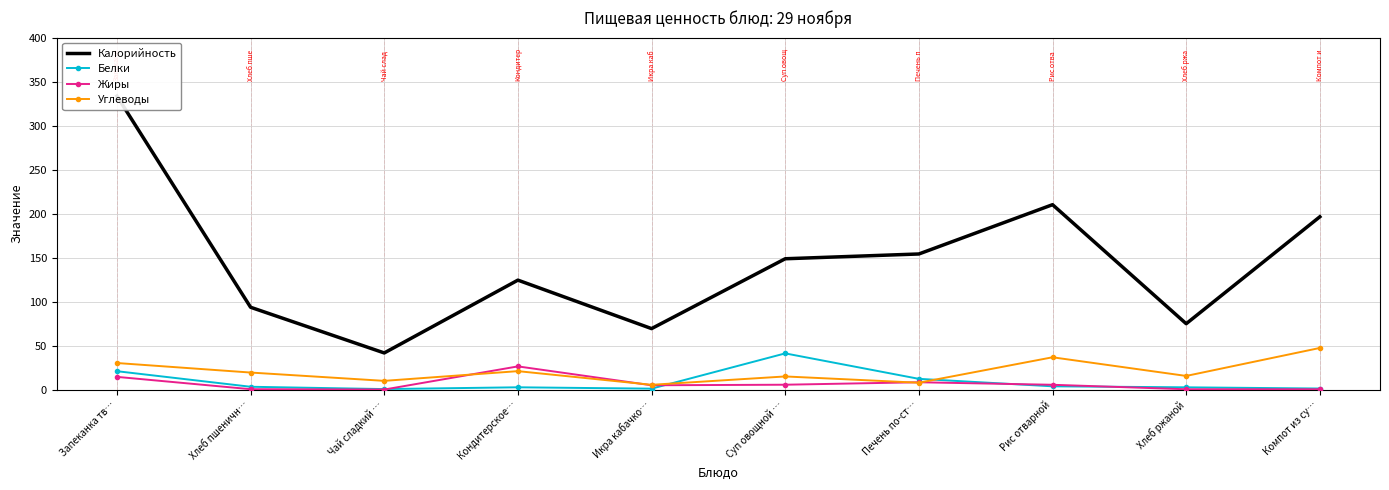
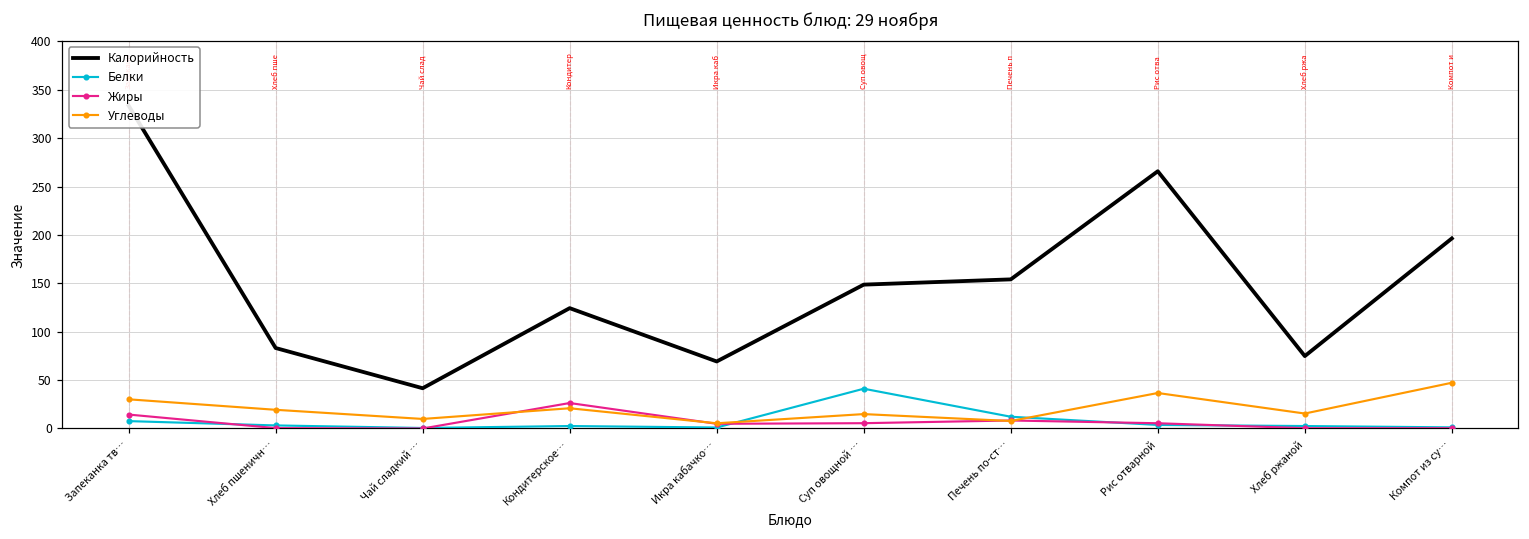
Белки, Запеканка тв…: 20 -> 10
Калорийность, Хлеб пшеничн…: 90 -> 80
Калорийность, Рис отварной: 210 -> 270
